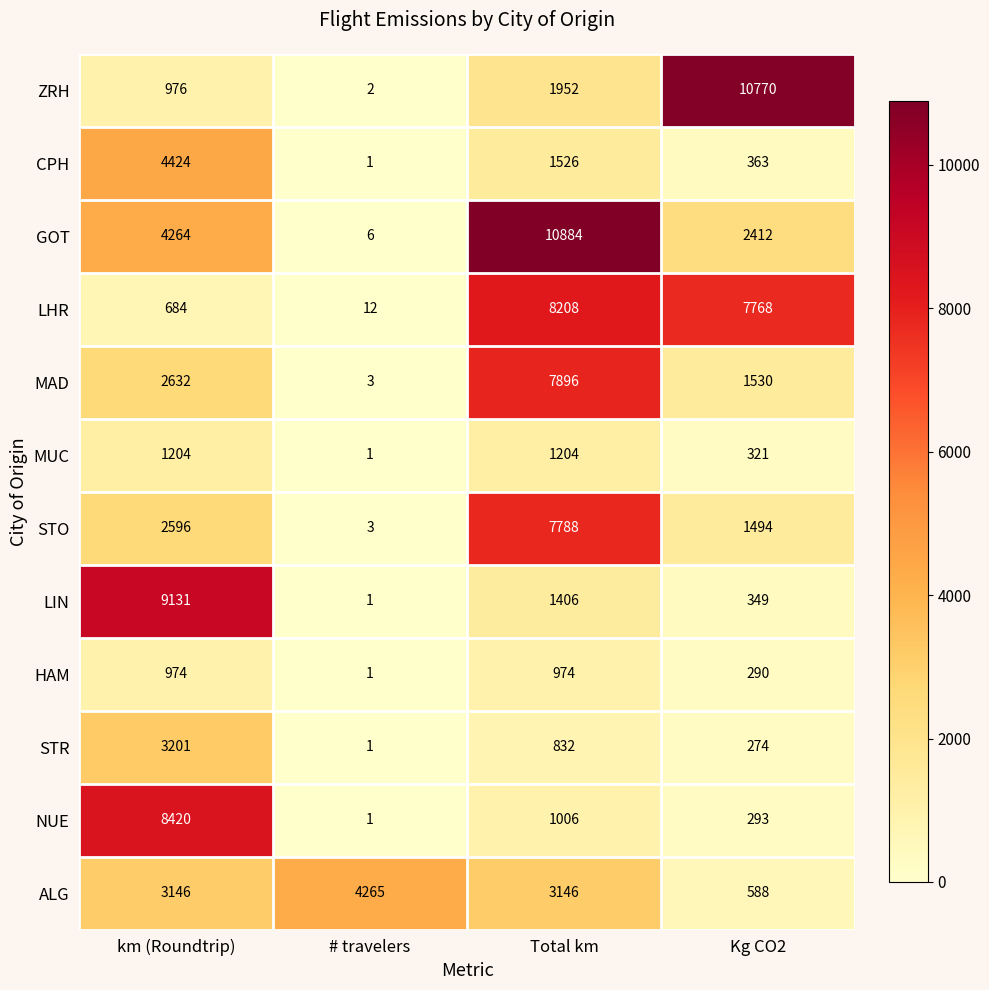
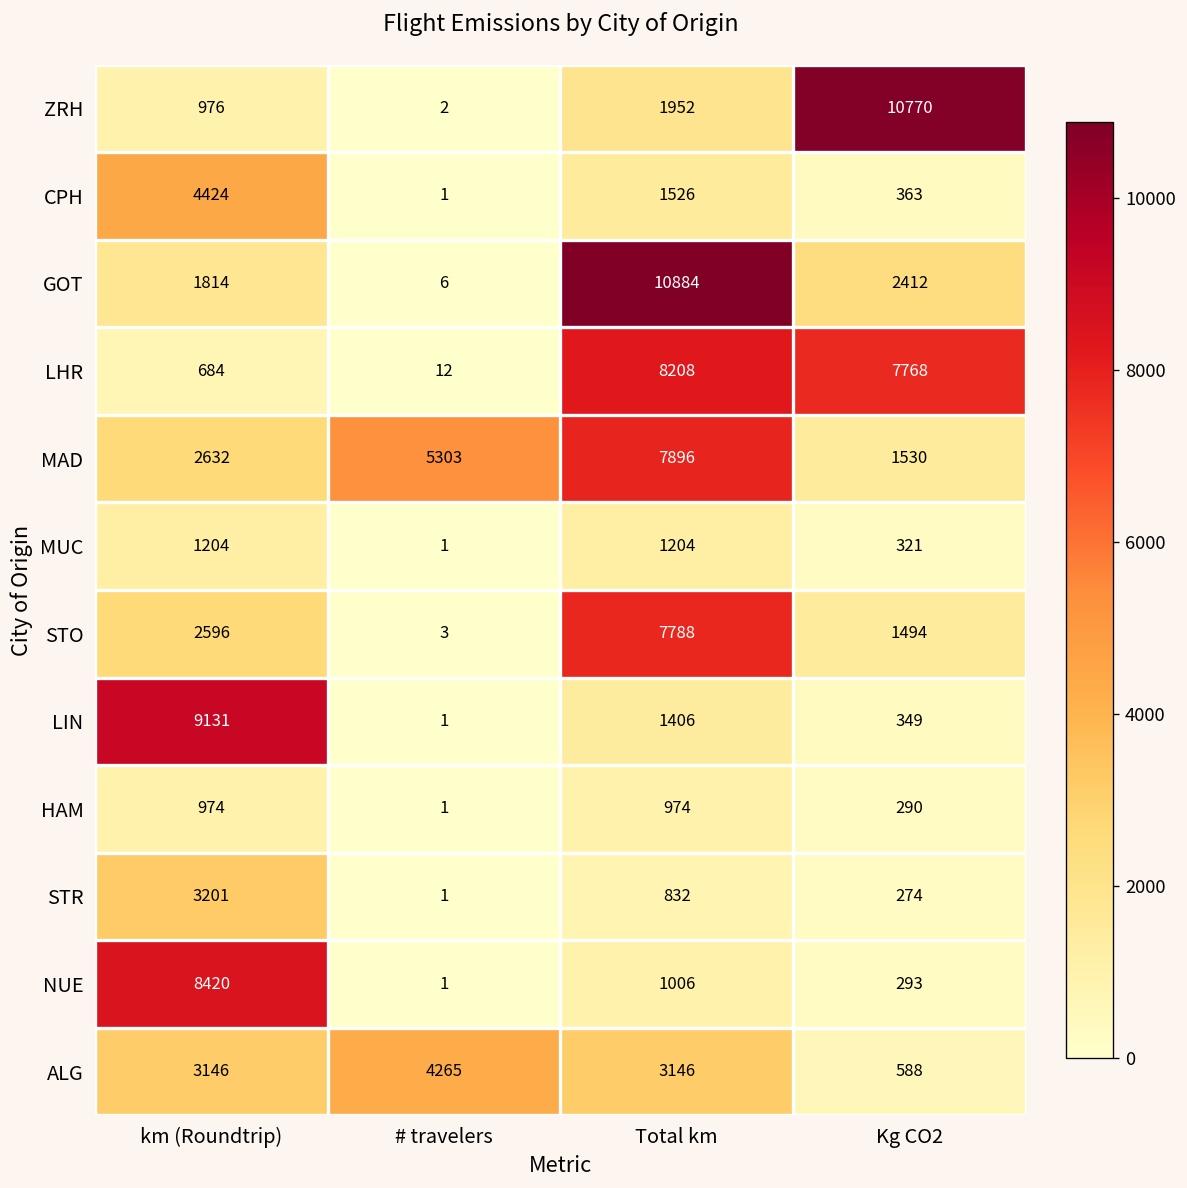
GOT, km (Roundtrip): 4264 -> 1814
MAD, # travelers: 3 -> 5303
